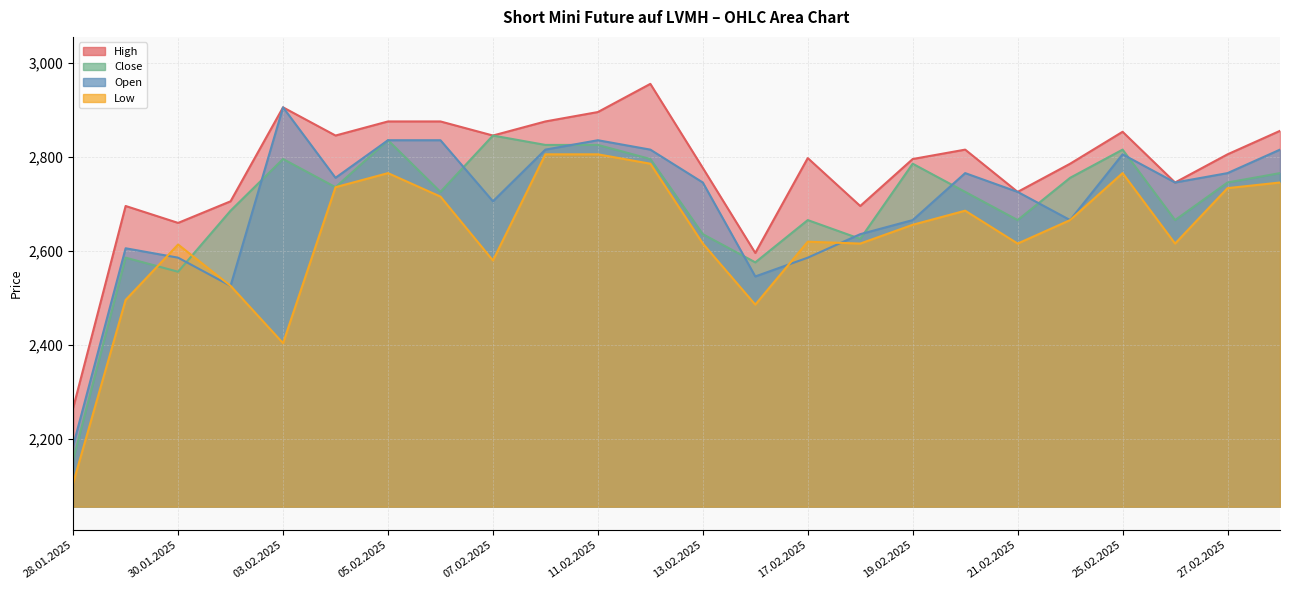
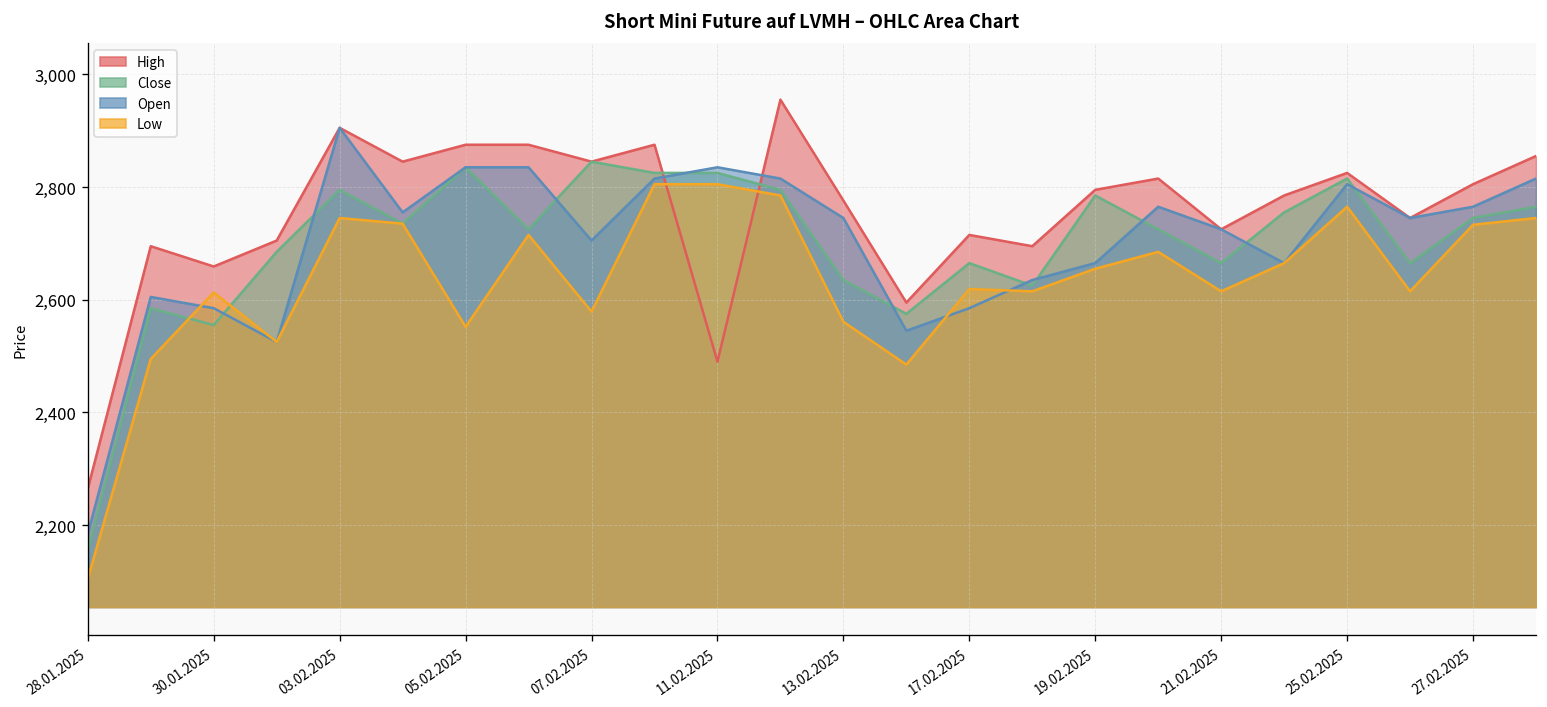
Low, 03.02.2025: 2,400 -> 2,750
Low, 05.02.2025: 2,770 -> 2,550
High, 11.02.2025: 2,900 -> 2,490
Low, 13.02.2025: 2,620 -> 2,560
High, 17.02.2025: 2,800 -> 2,720
High, 25.02.2025: 2,850 -> 2,830
